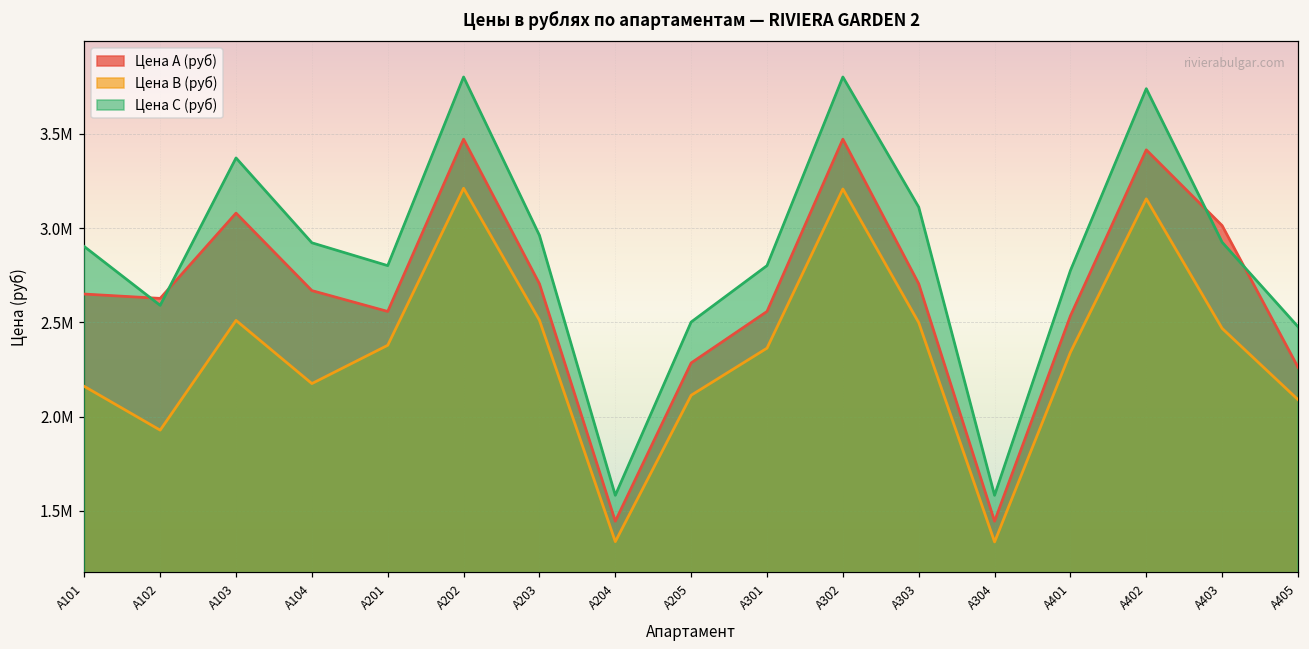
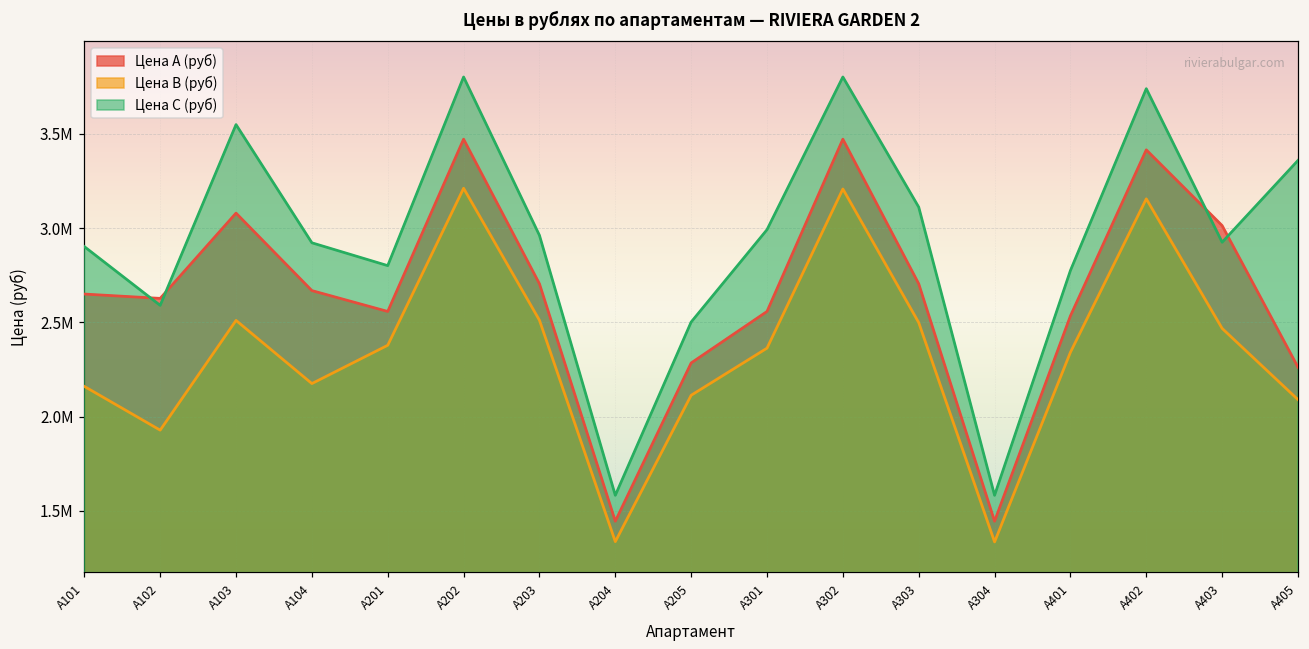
Цена С (руб), A103: 3370000 -> 3550000
Цена С (руб), A301: 2800000 -> 2990000
Цена С (руб), A405: 2480000 -> 3360000
